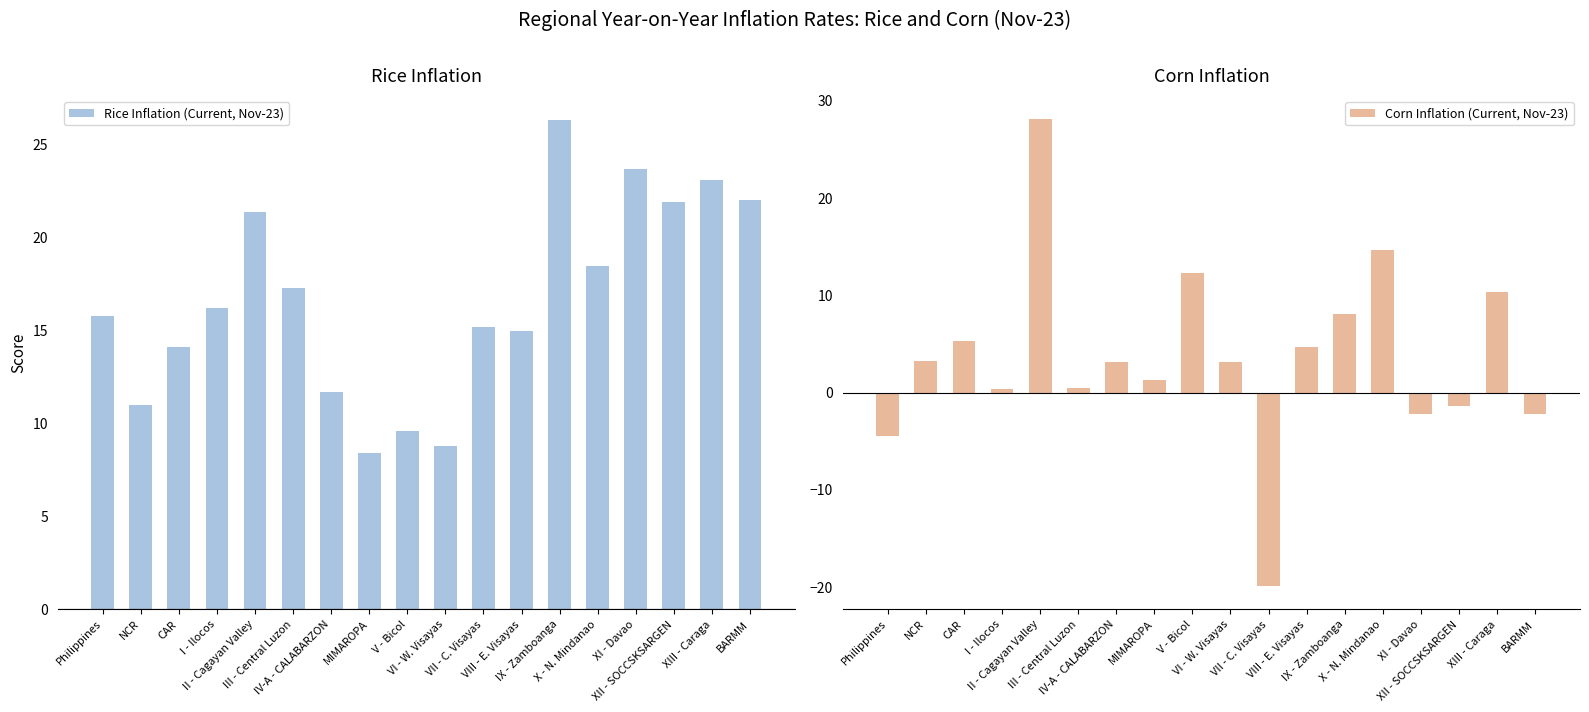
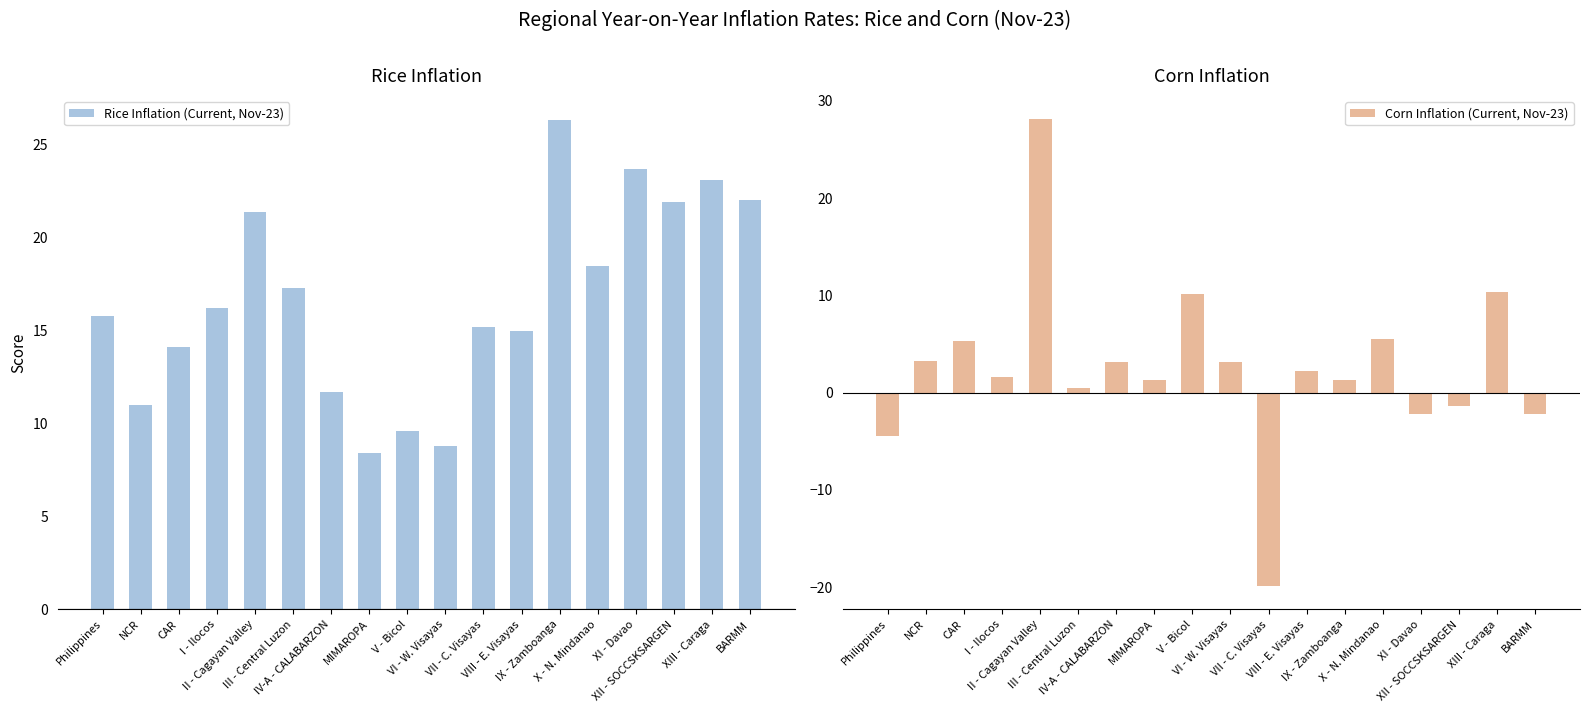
Corn Inflation, I - Ilocos: 0 -> 2
Corn Inflation, V - Bicol: 12 -> 10
Corn Inflation, VIII - E. Visayas: 5 -> 2
Corn Inflation, IX - Zamboanga: 8 -> 1
Corn Inflation, X - N. Mindanao: 15 -> 6
